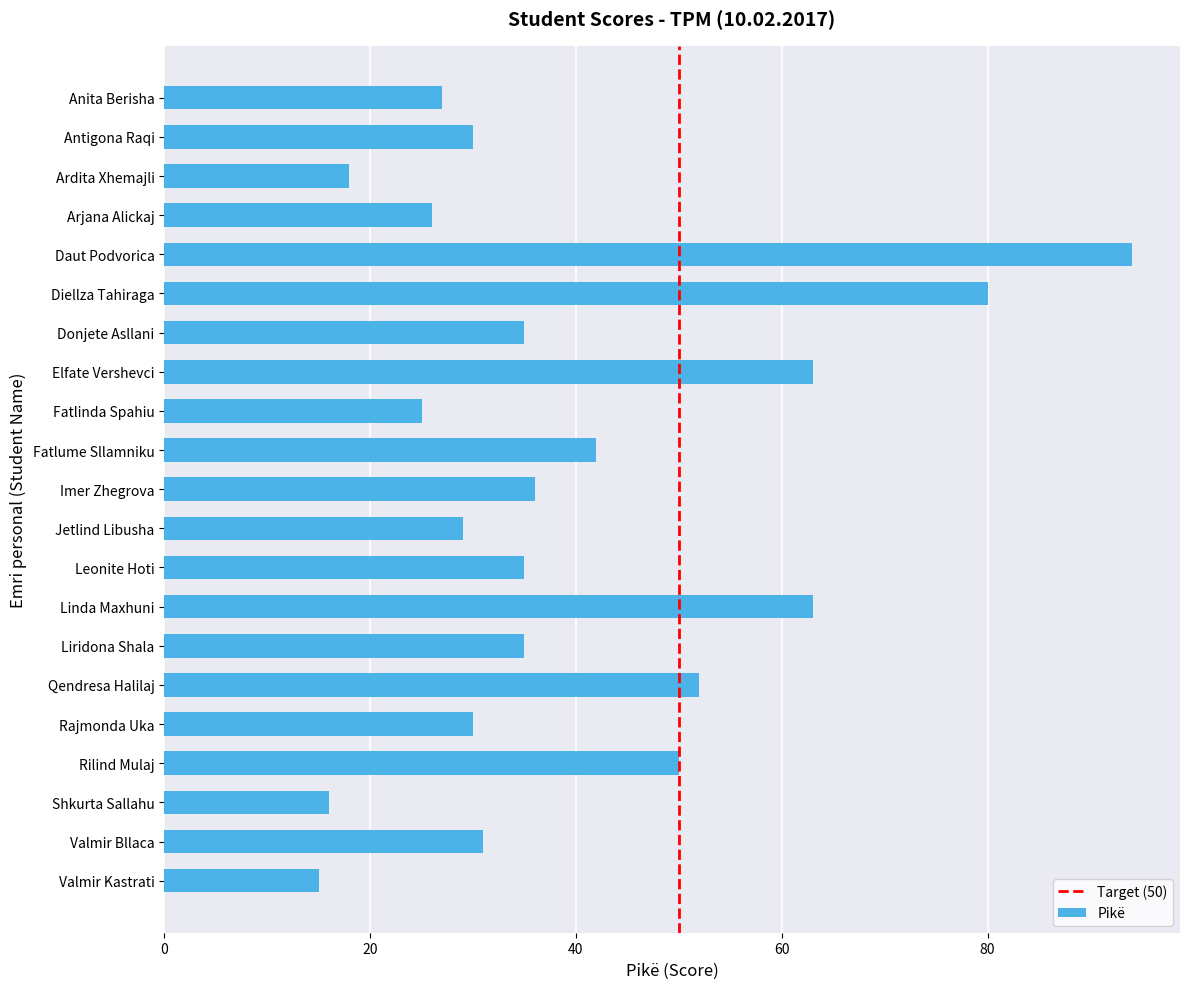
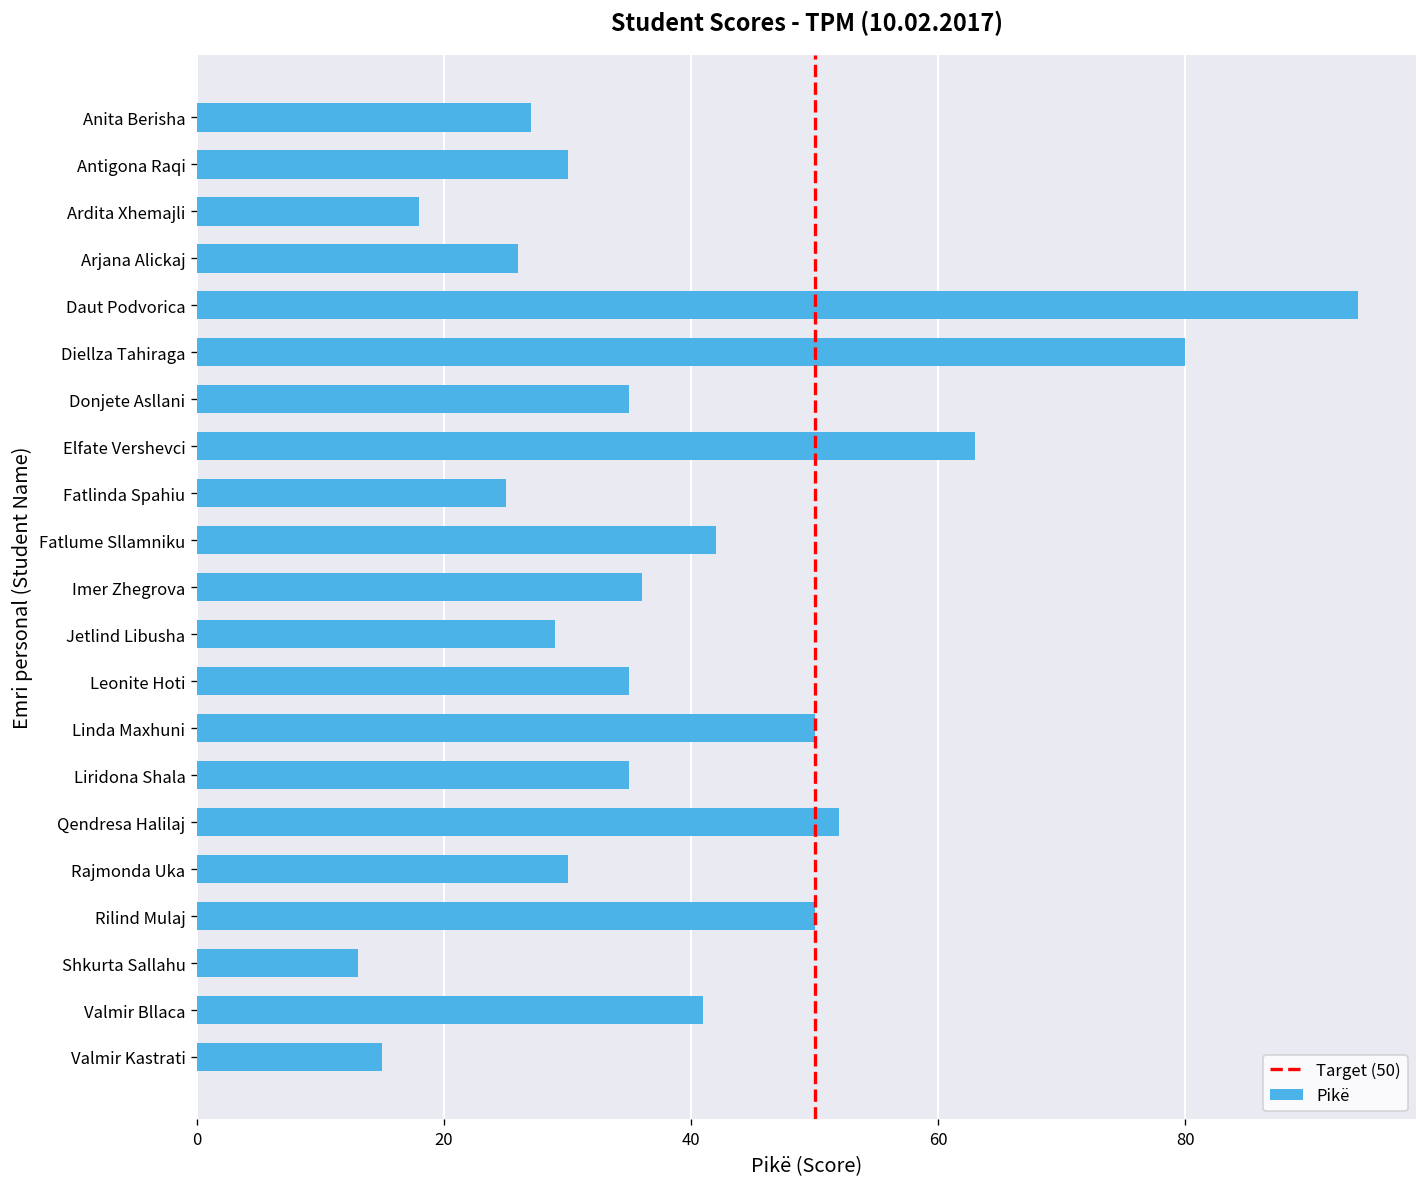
Linda Maxhuni: 63 -> 50
Shkurta Sallahu: 16 -> 13
Valmir Bllaca: 31 -> 41
